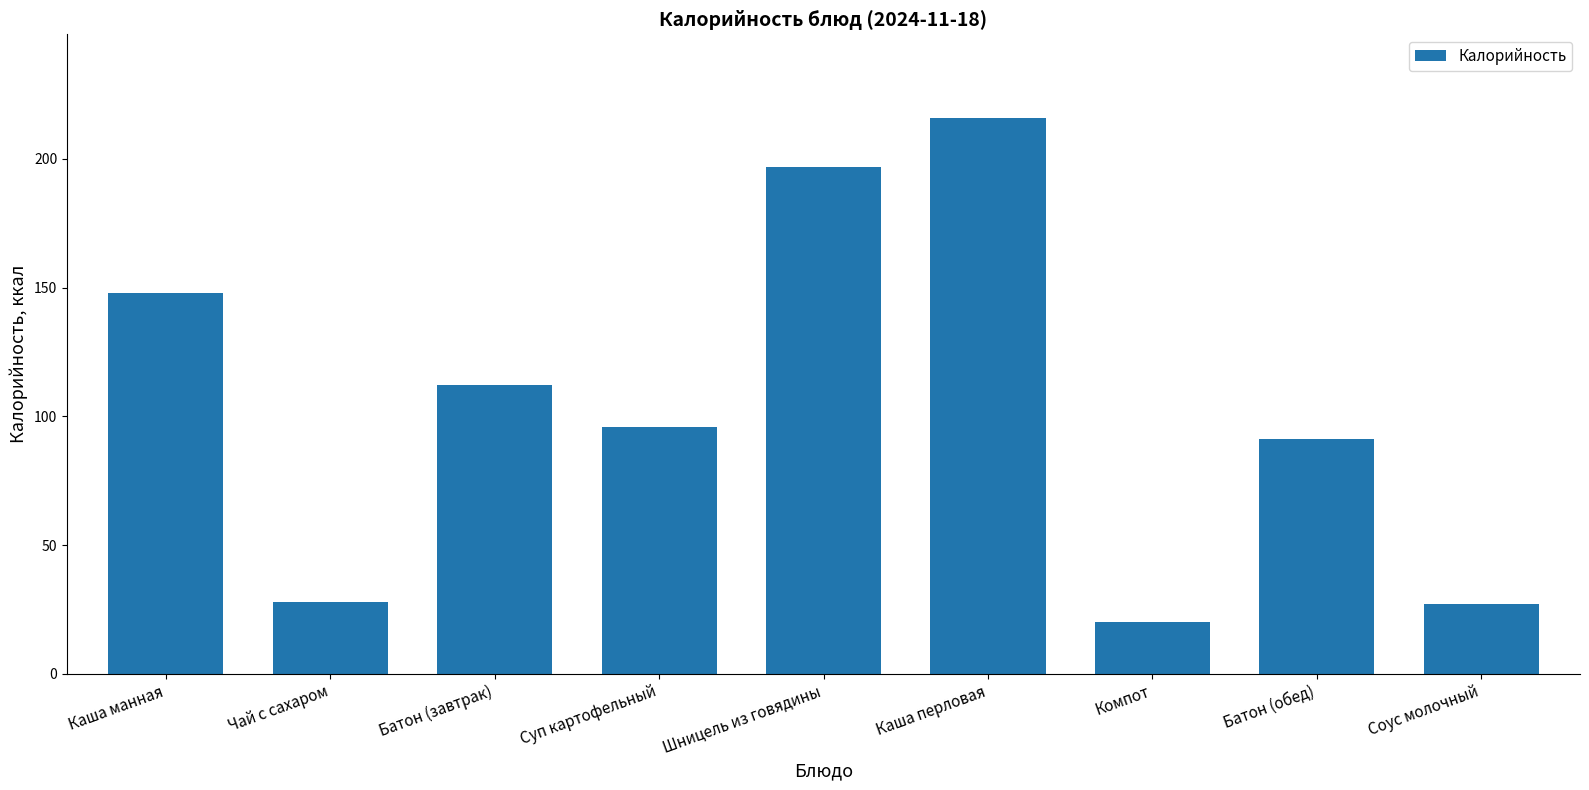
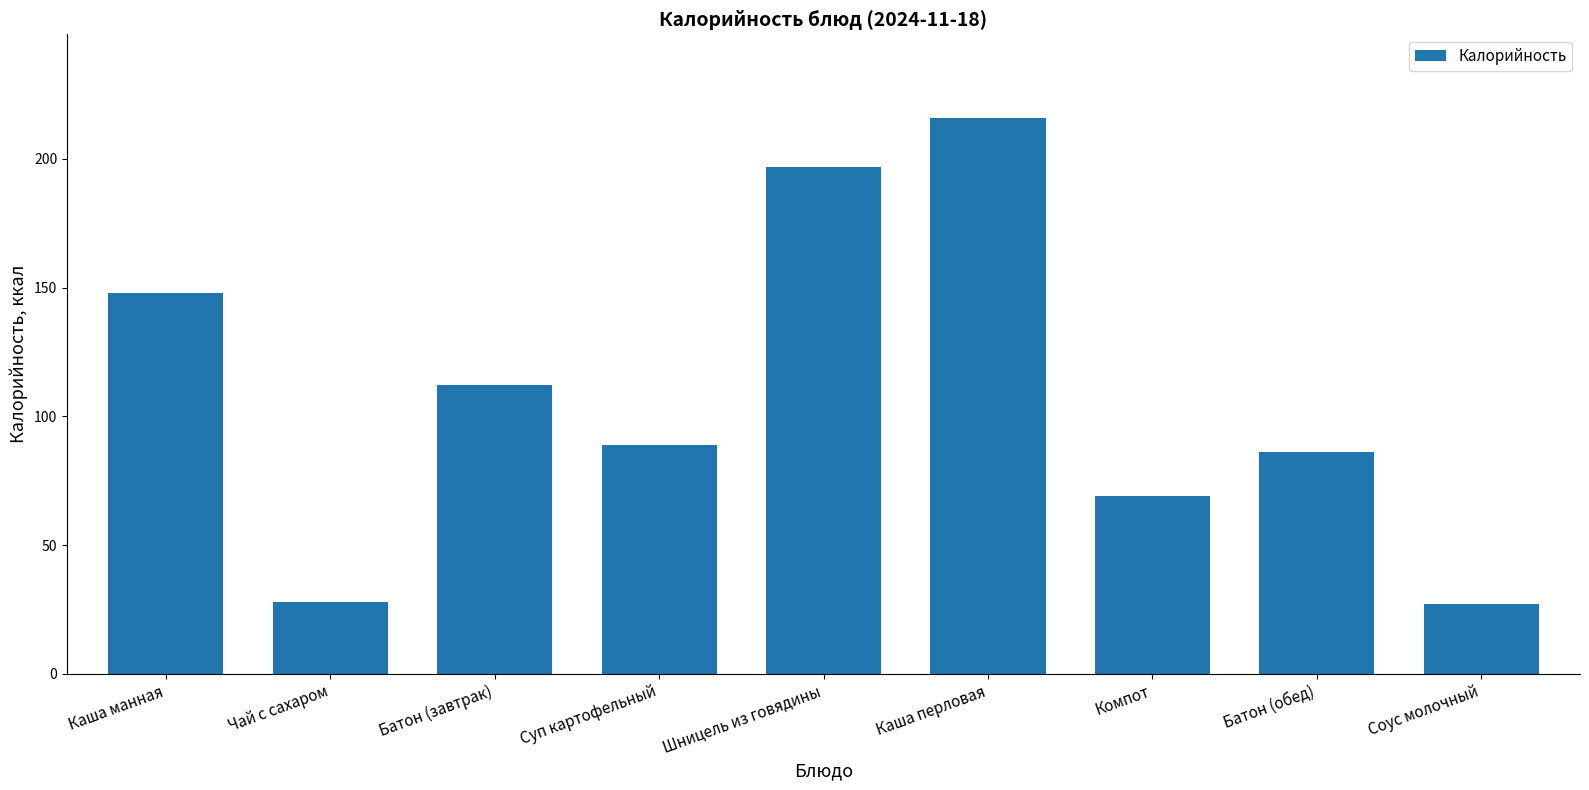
Суп картофельный: 96 -> 89
Компот: 20 -> 69
Батон (обед): 91 -> 86
